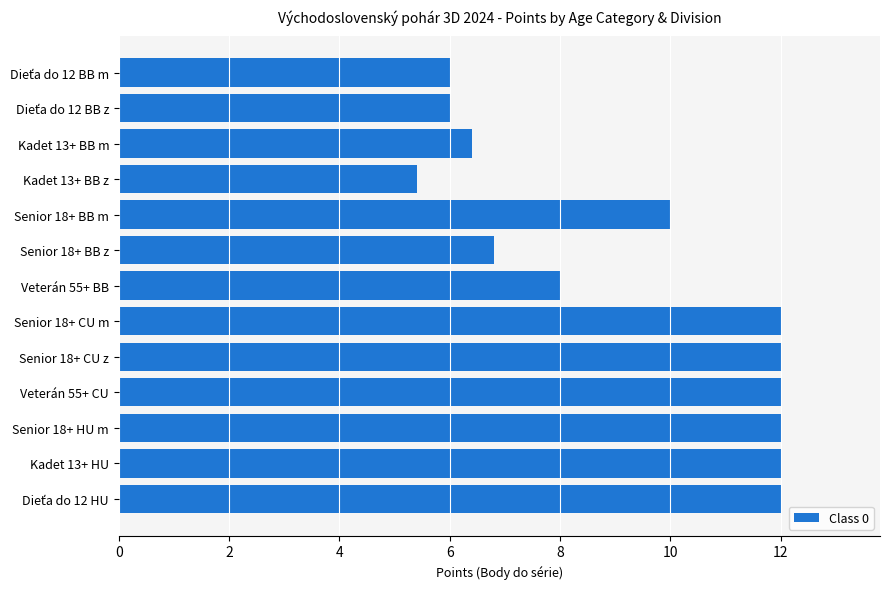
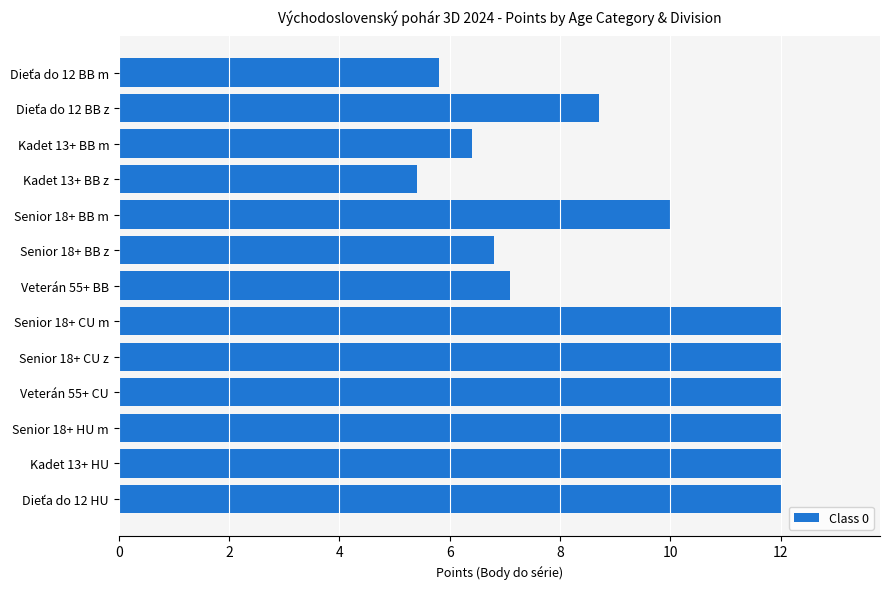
Dieťa do 12 BB m: 6.0 -> 5.8
Dieťa do 12 BB z: 6.0 -> 8.7
Veterán 55+ BB: 8.0 -> 7.1
